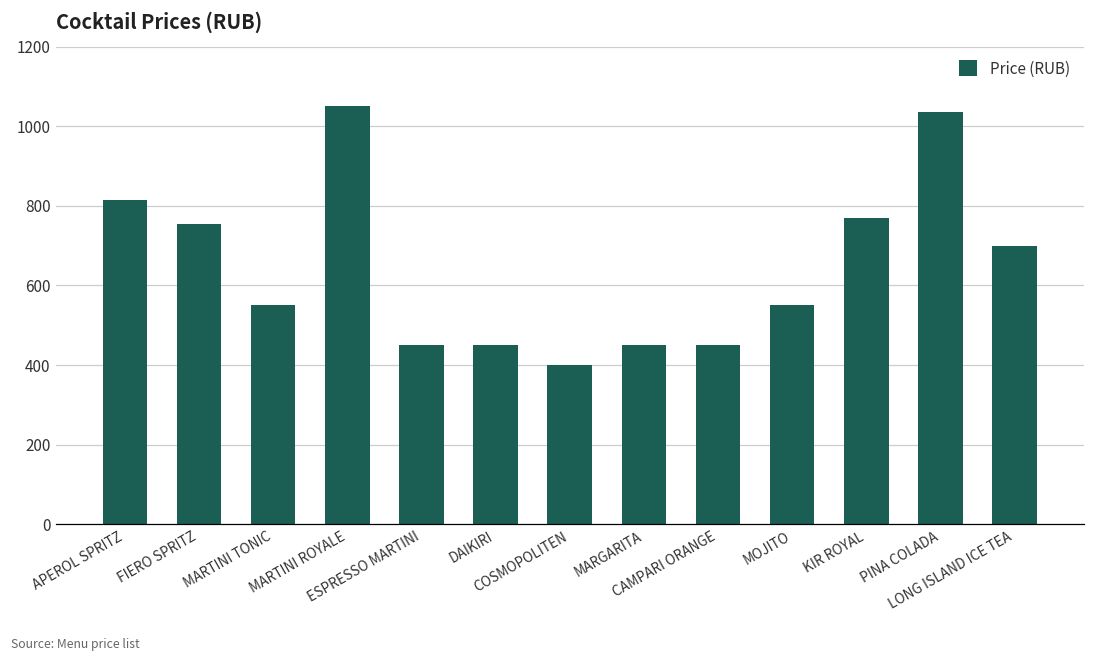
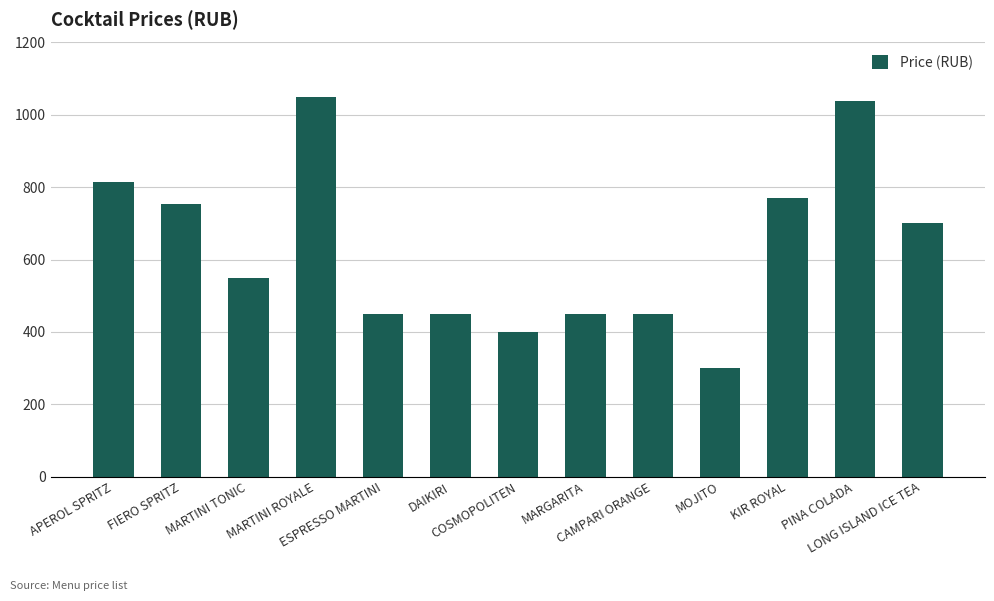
MOJITO: 550 -> 300
